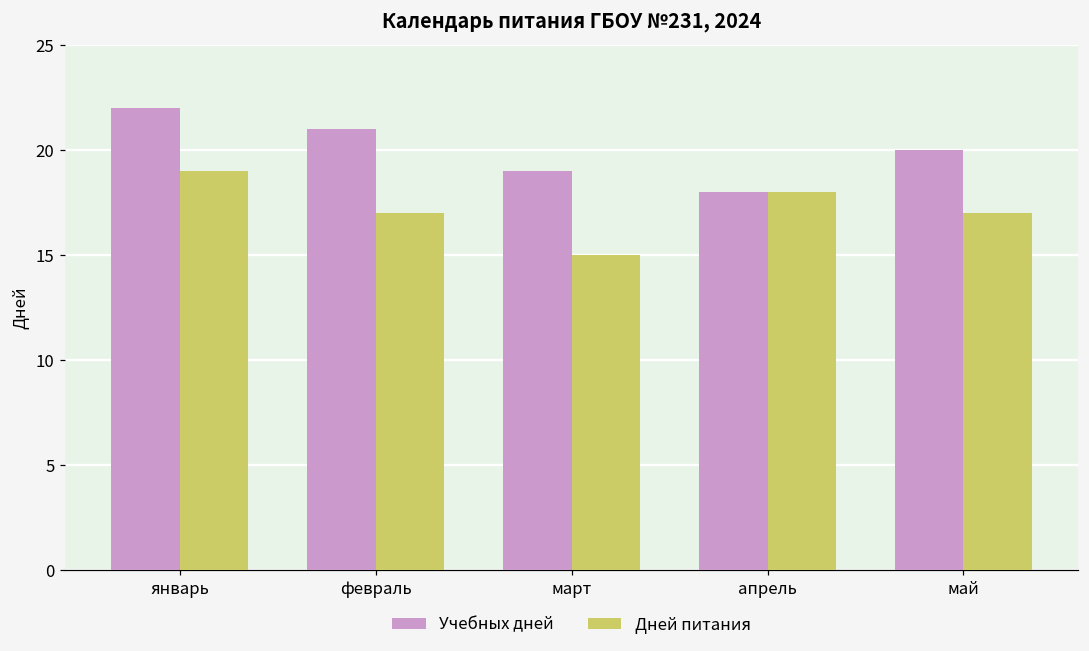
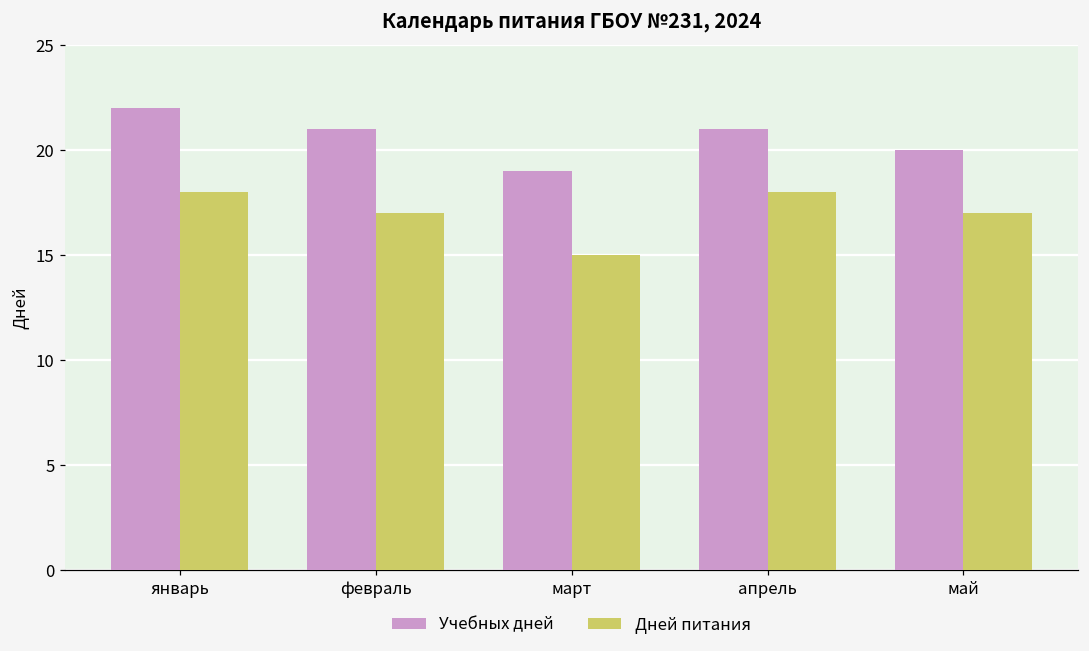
Дней питания, январь: 19 -> 18
Учебных дней, апрель: 18 -> 21
